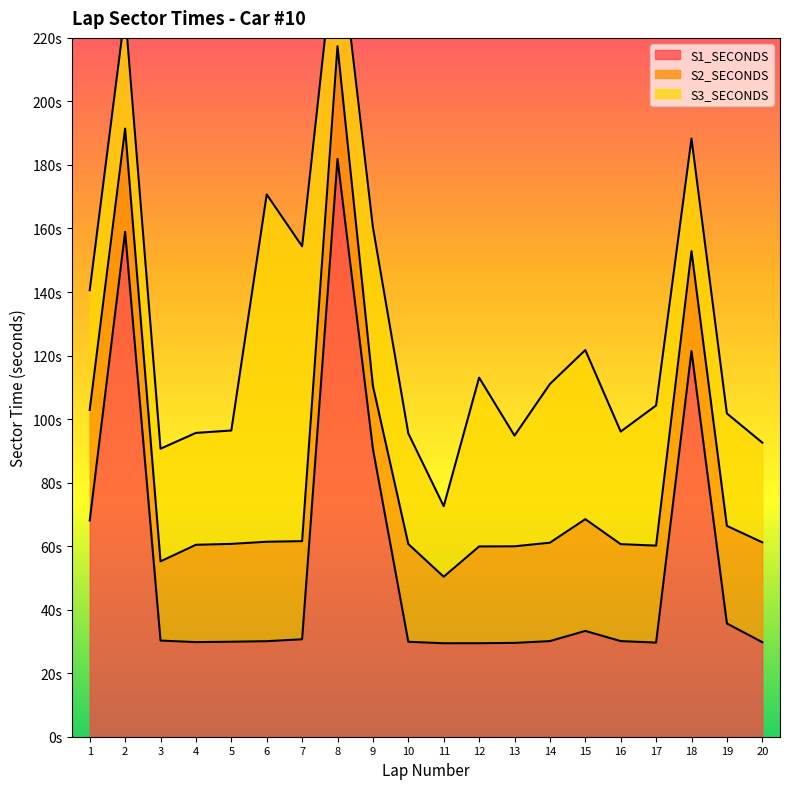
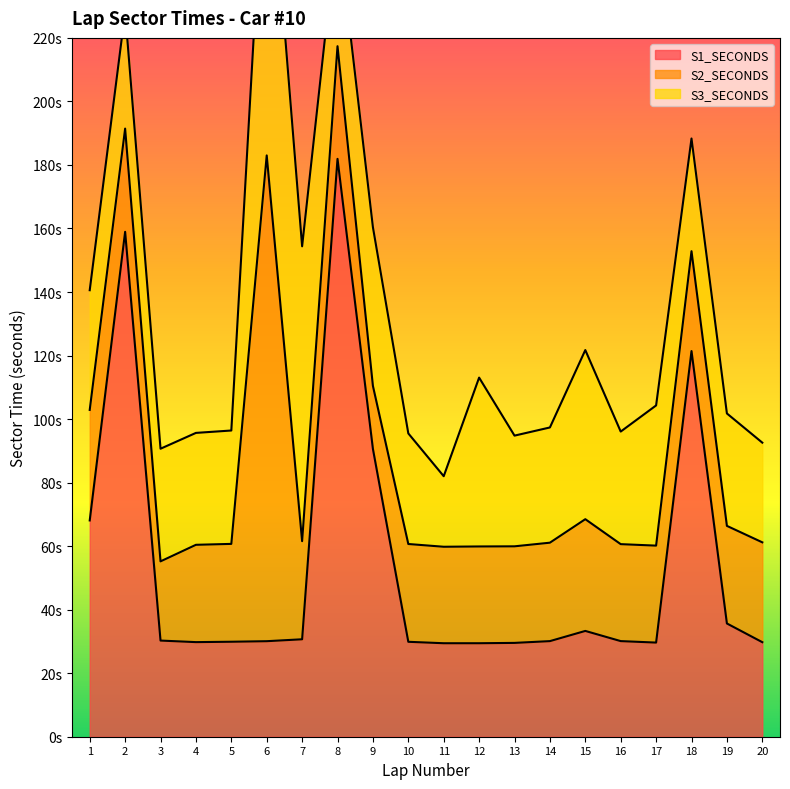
S2_SECONDS, 6: 31s -> 153s
S2_SECONDS, 11: 21s -> 30s
S3_SECONDS, 14: 50s -> 36s
